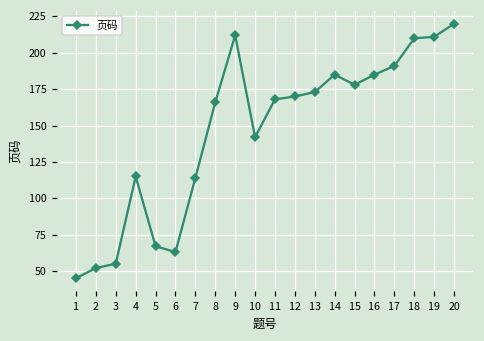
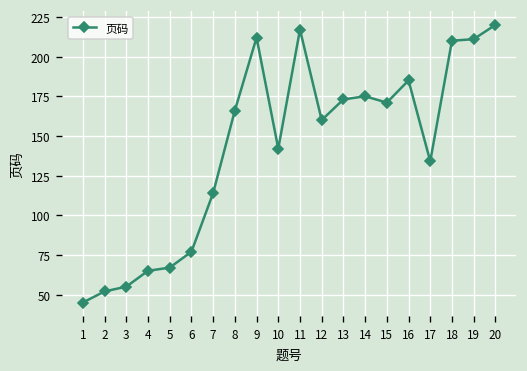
4: 115 -> 65
6: 63 -> 77
11: 168 -> 217
12: 170 -> 160
14: 185 -> 175
15: 178 -> 171
17: 191 -> 134
